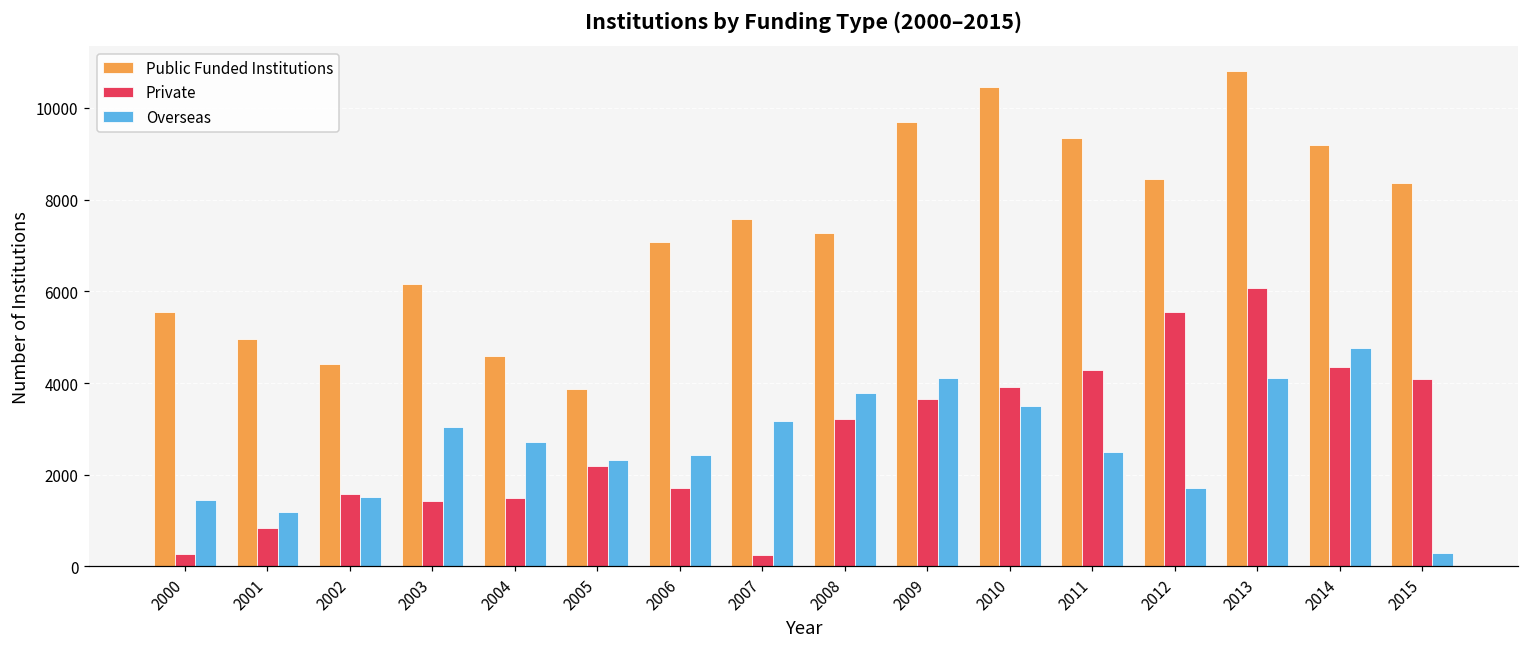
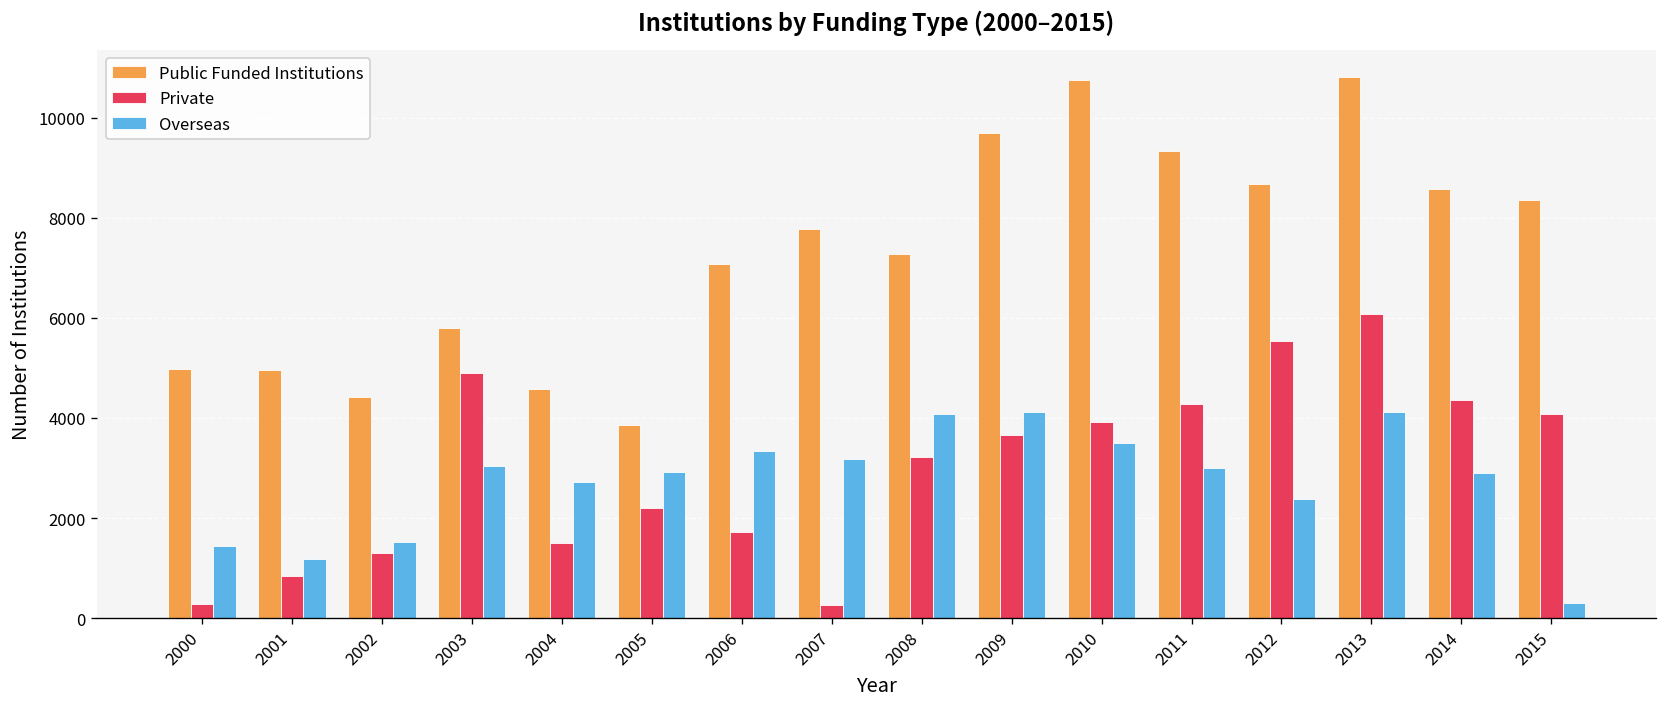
Public Funded Institutions, 2000: 5600 -> 5000
Private, 2002: 1600 -> 1300
Public Funded Institutions, 2003: 6200 -> 5800
Private, 2003: 1400 -> 4900
Overseas, 2005: 2300 -> 2900
Overseas, 2006: 2400 -> 3300
Public Funded Institutions, 2007: 7600 -> 7800
Overseas, 2008: 3800 -> 4100
Public Funded Institutions, 2010: 10500 -> 10800
Overseas, 2011: 2500 -> 3000
Public Funded Institutions, 2012: 8400 -> 8700
Overseas, 2012: 1700 -> 2400
Public Funded Institutions, 2014: 9200 -> 8600
Overseas, 2014: 4800 -> 2900
